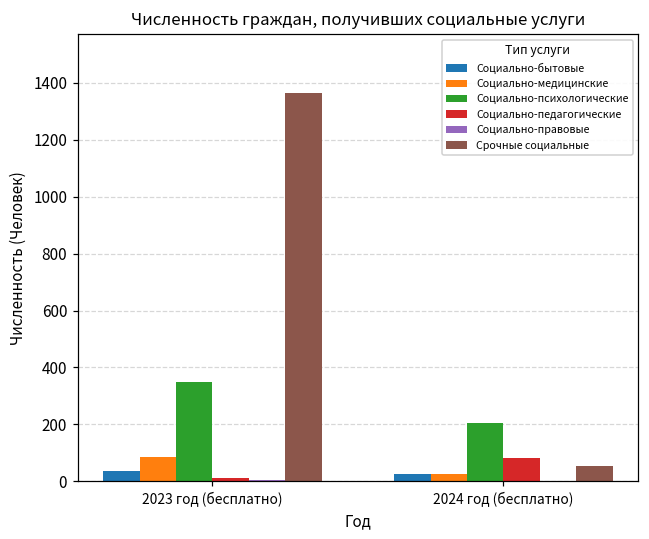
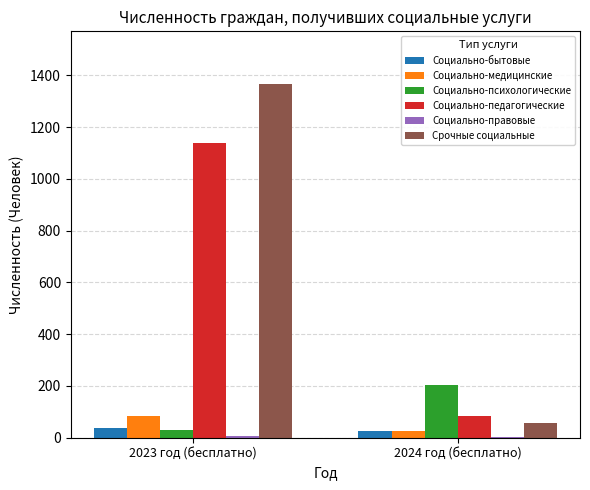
Социально-психологические, 2023 год (бесплатно): 350 -> 30
Социально-педагогические, 2023 год (бесплатно): 10 -> 1140
